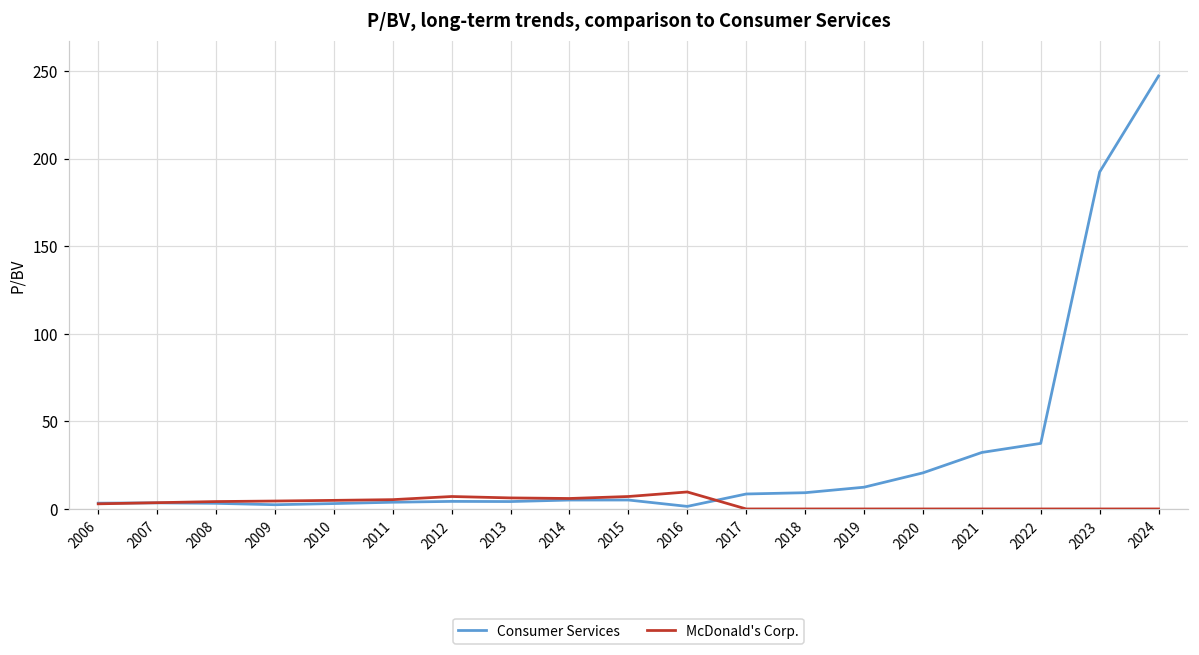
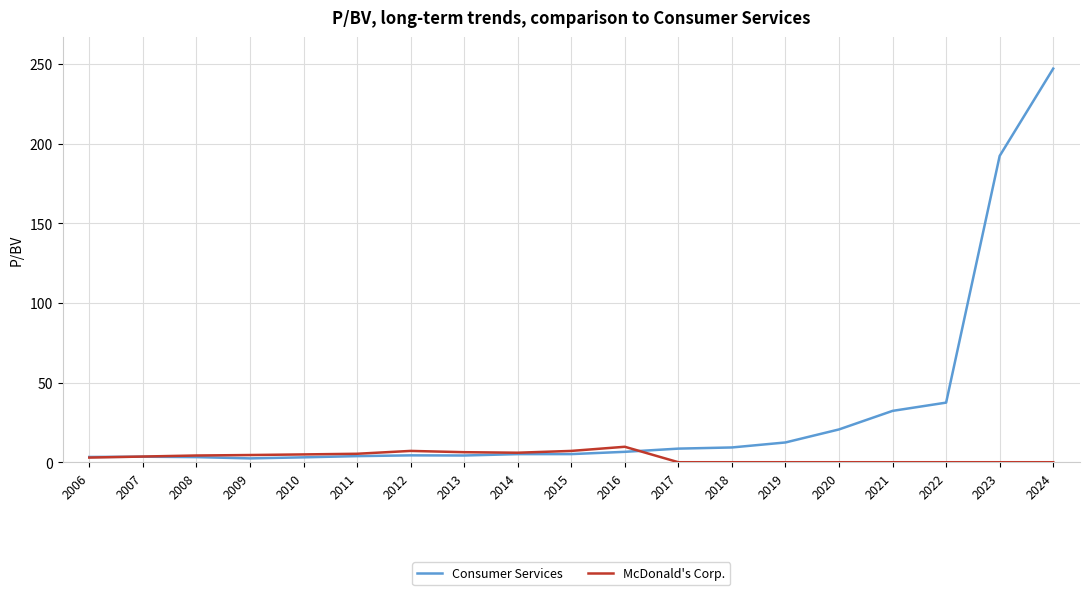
Consumer Services, 2016: 1 -> 7
